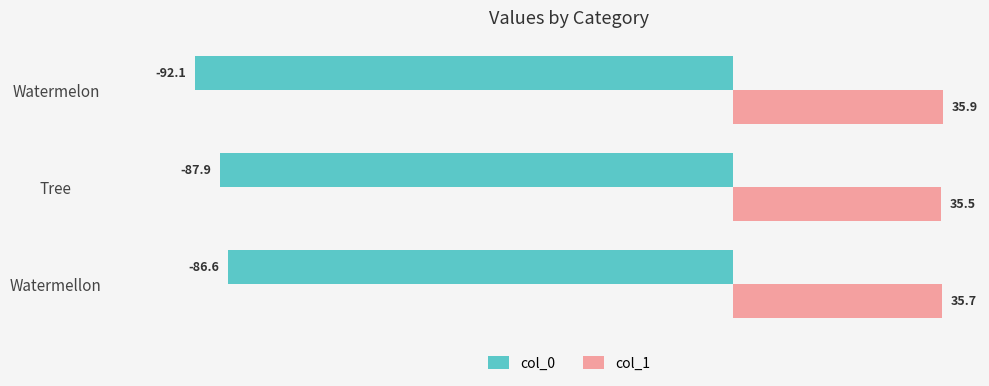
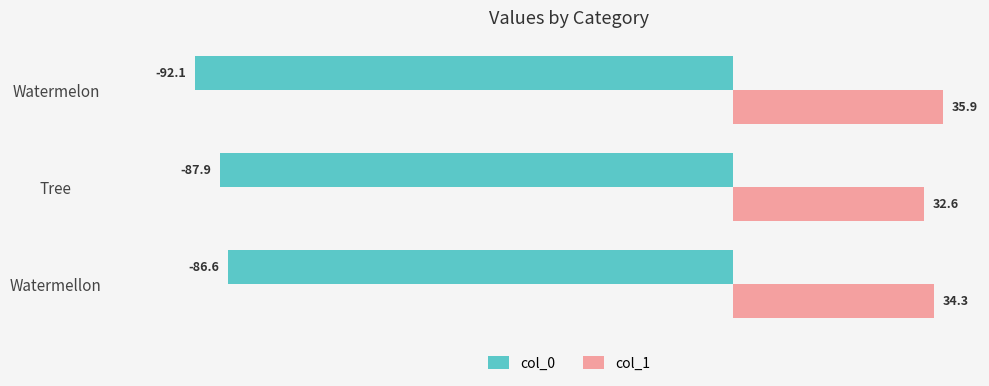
col_1, Tree: 35.5 -> 32.6
col_1, Watermellon: 35.7 -> 34.3
